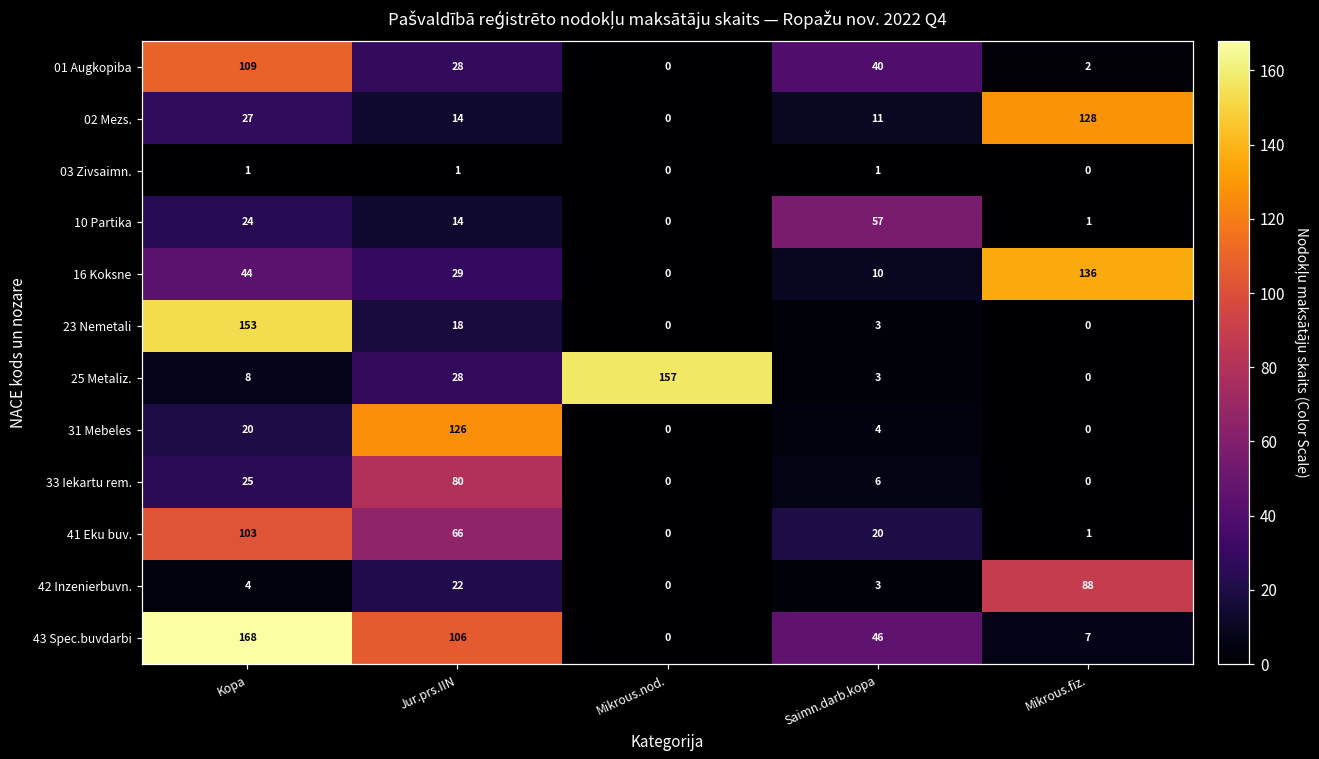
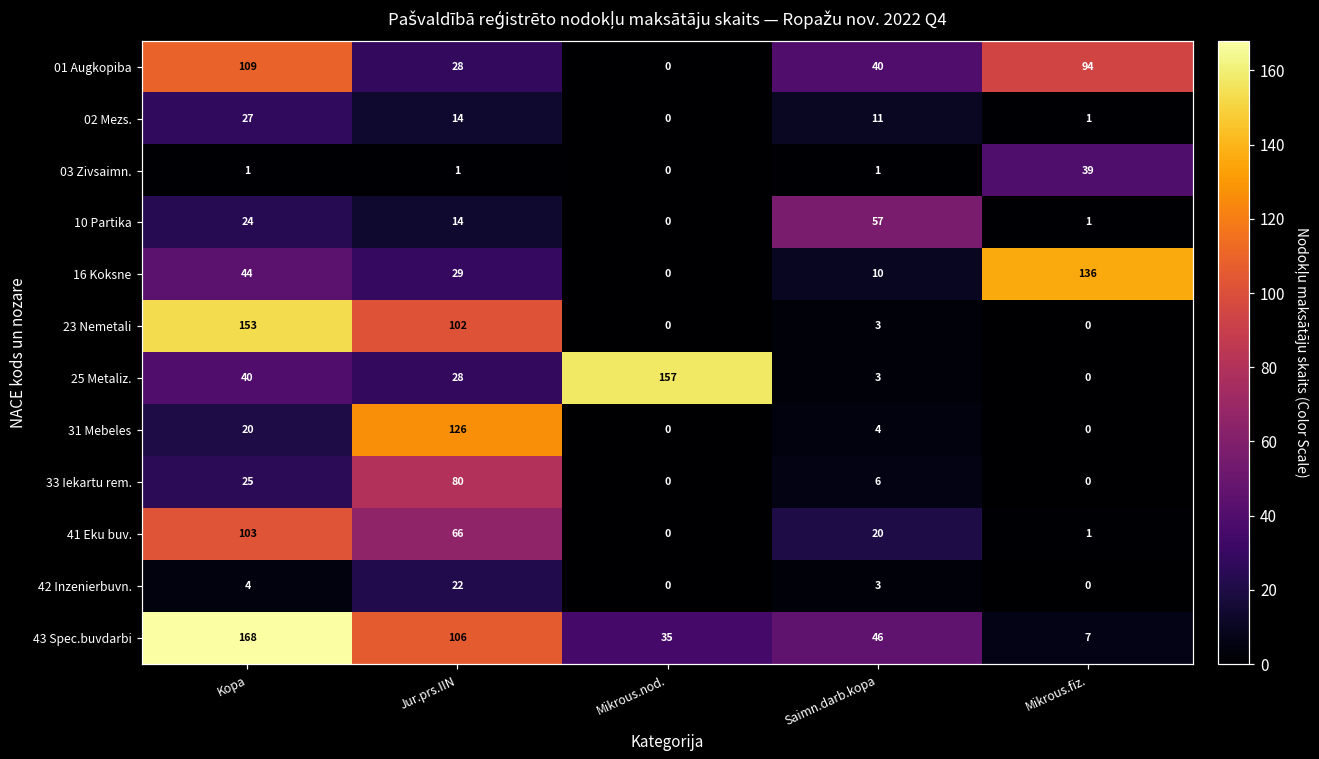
01 Augkopiba, Mikrous.fiz.: 2 -> 94
02 Mezs., Mikrous.fiz.: 128 -> 1
03 Zivsaimn., Mikrous.fiz.: 0 -> 39
23 Nemetali, Jur.prs.IIN: 18 -> 102
25 Metaliz., Kopa: 8 -> 40
42 Inzenierbuvn., Mikrous.fiz.: 88 -> 0
43 Spec.buvdarbi, Mikrous.nod.: 0 -> 35
